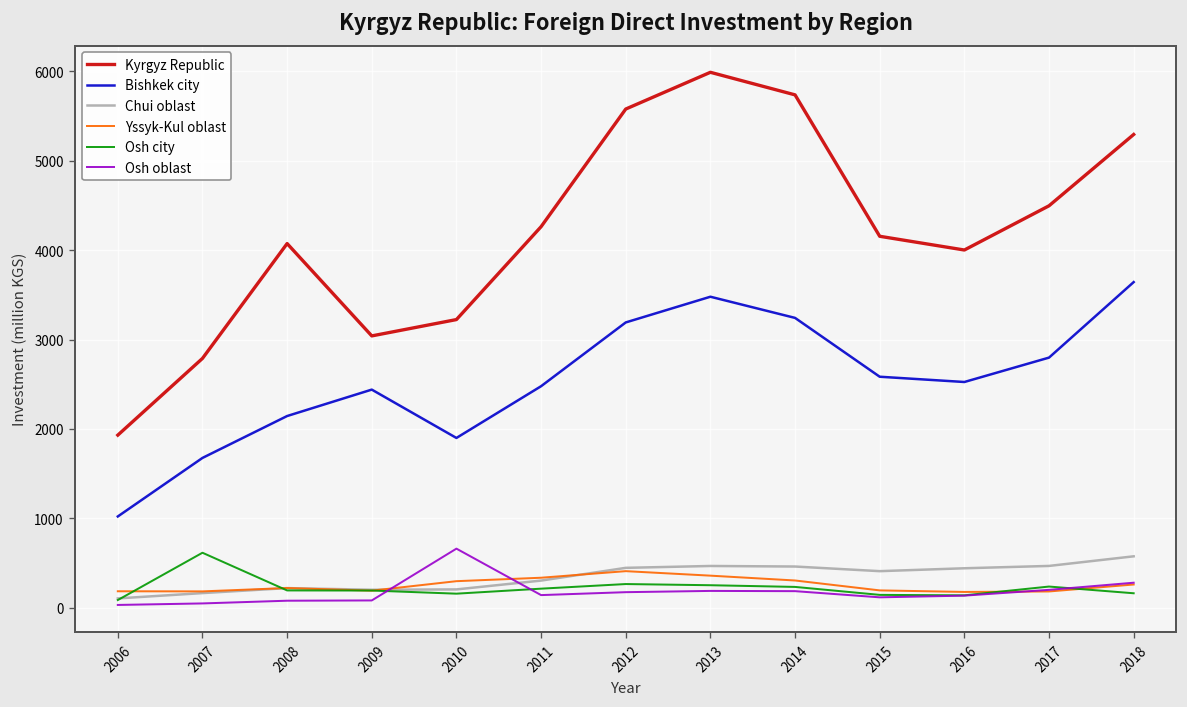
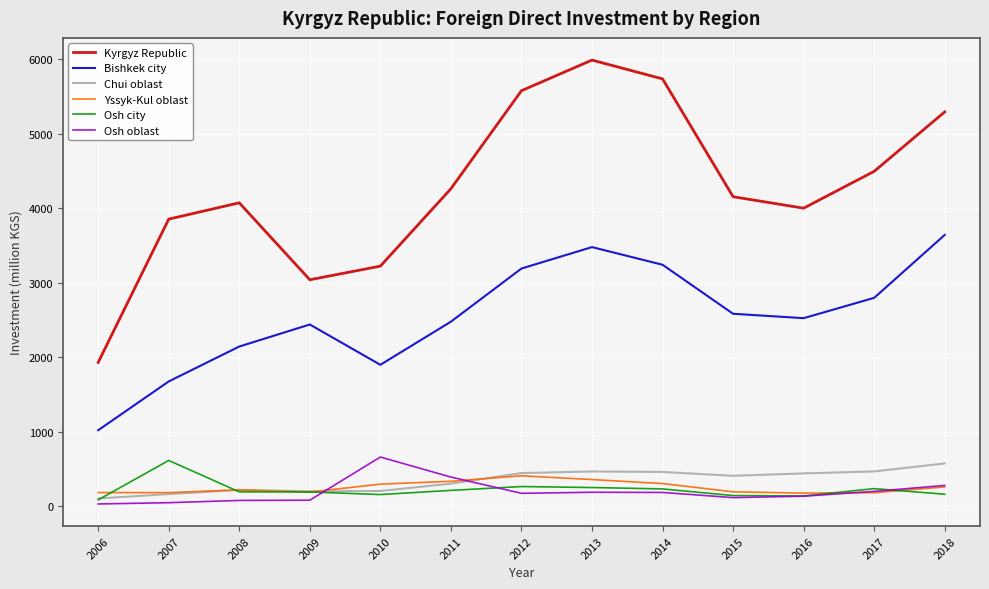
Kyrgyz Republic, 2007: 2800 -> 3900
Osh oblast, 2011: 100 -> 400
